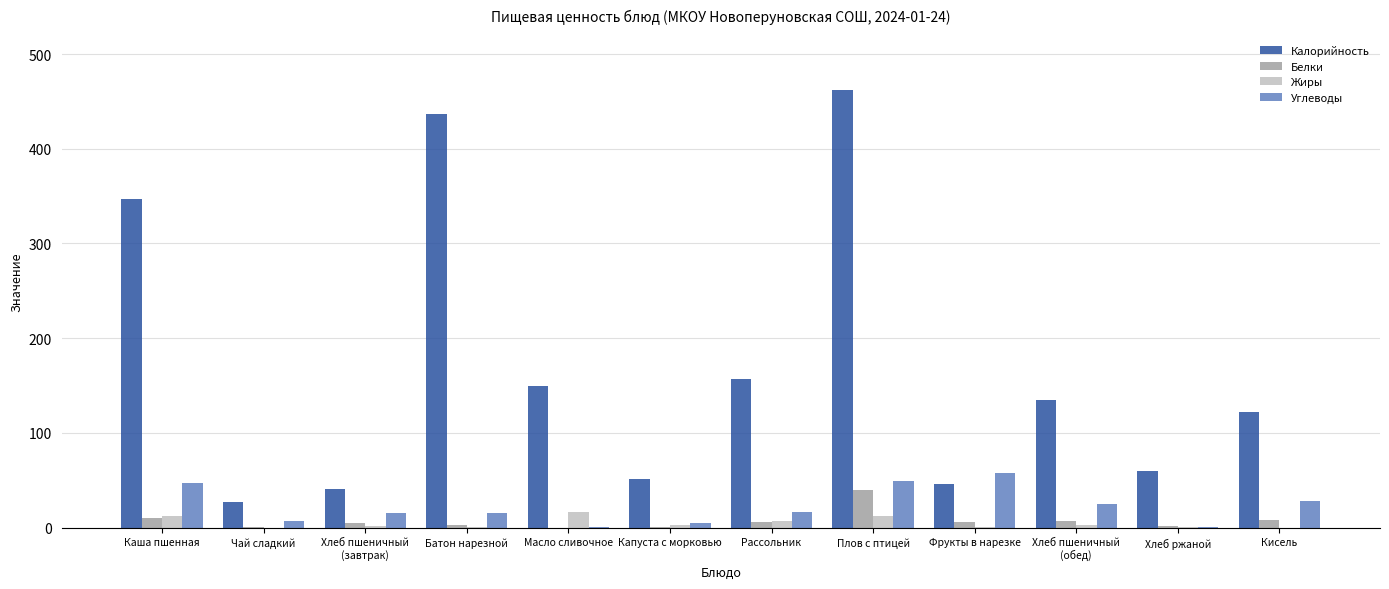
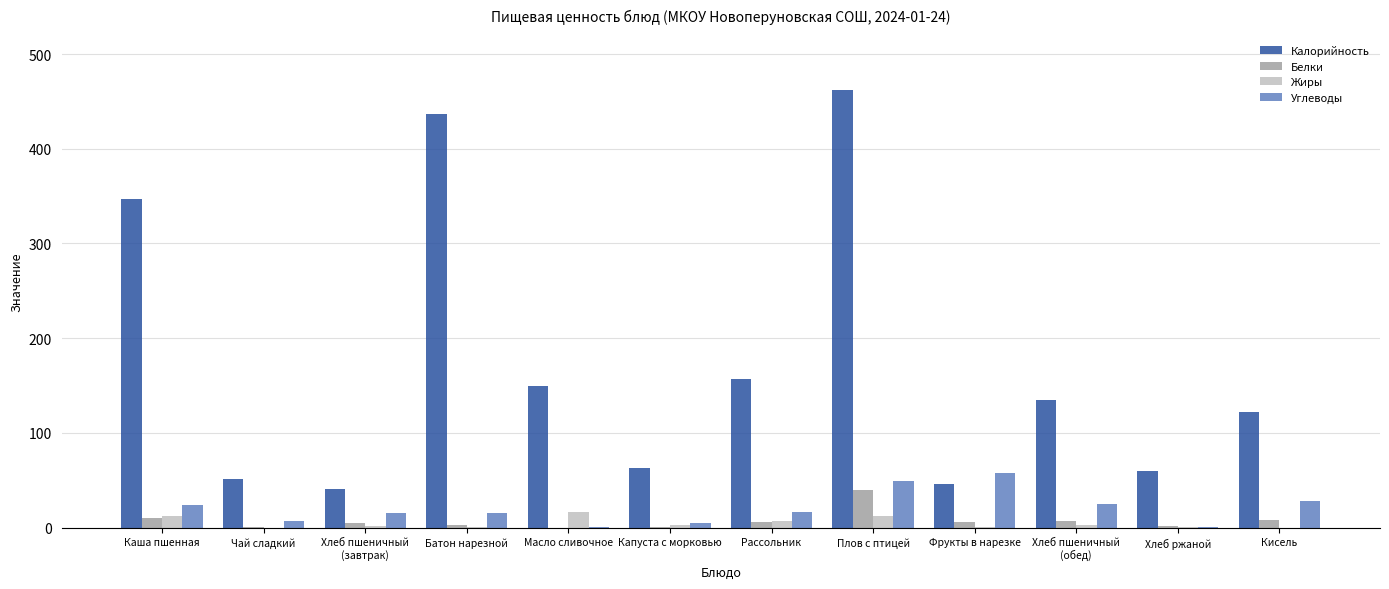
Углеводы, Каша пшенная: 50 -> 20
Калорийность, Чай сладкий: 30 -> 50
Калорийность, Капуста с морковью: 50 -> 60
